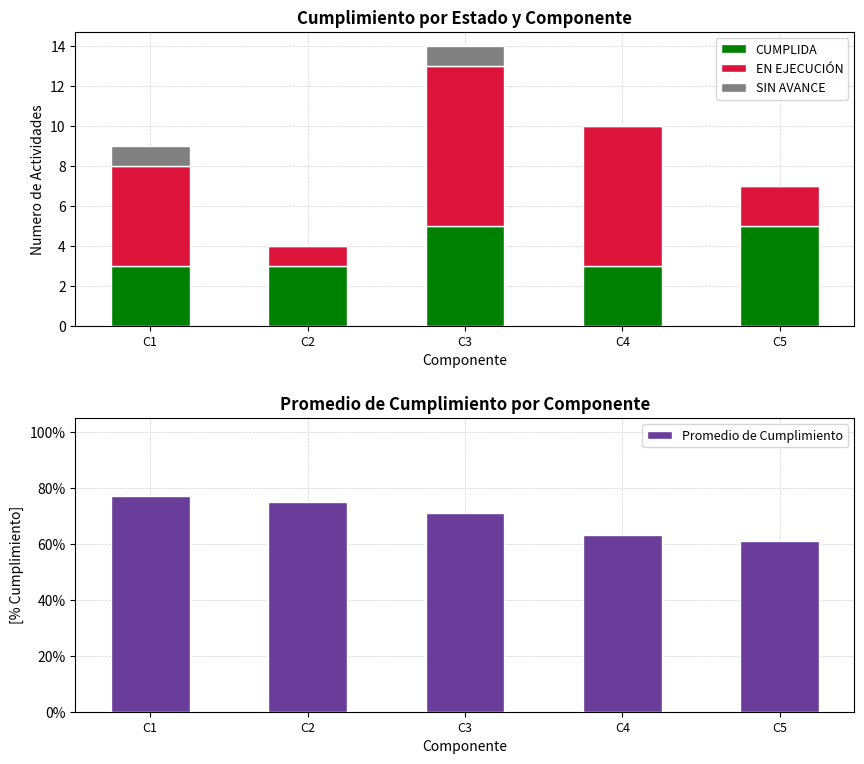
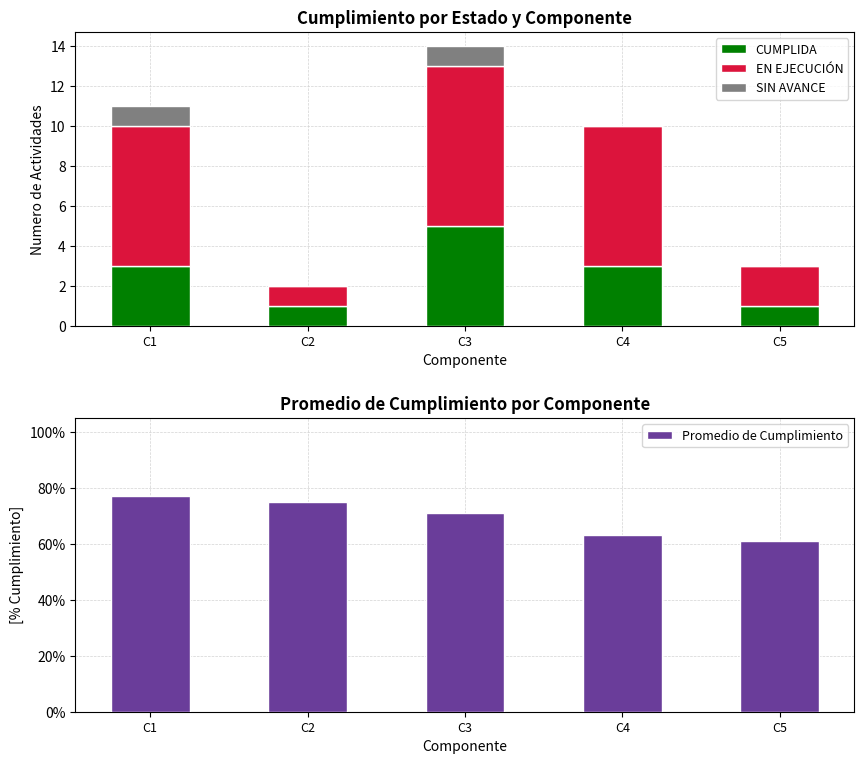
Cumplimiento por Estado y Componente, EN EJECUCIÓN, C1: 5 -> 7
Cumplimiento por Estado y Componente, CUMPLIDA, C2: 3 -> 1
Cumplimiento por Estado y Componente, CUMPLIDA, C5: 5 -> 1
